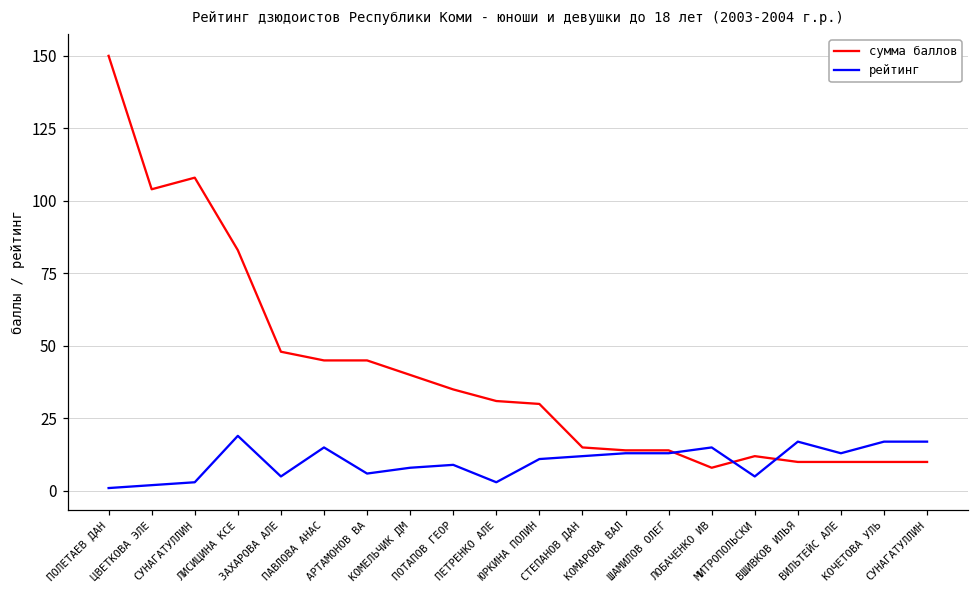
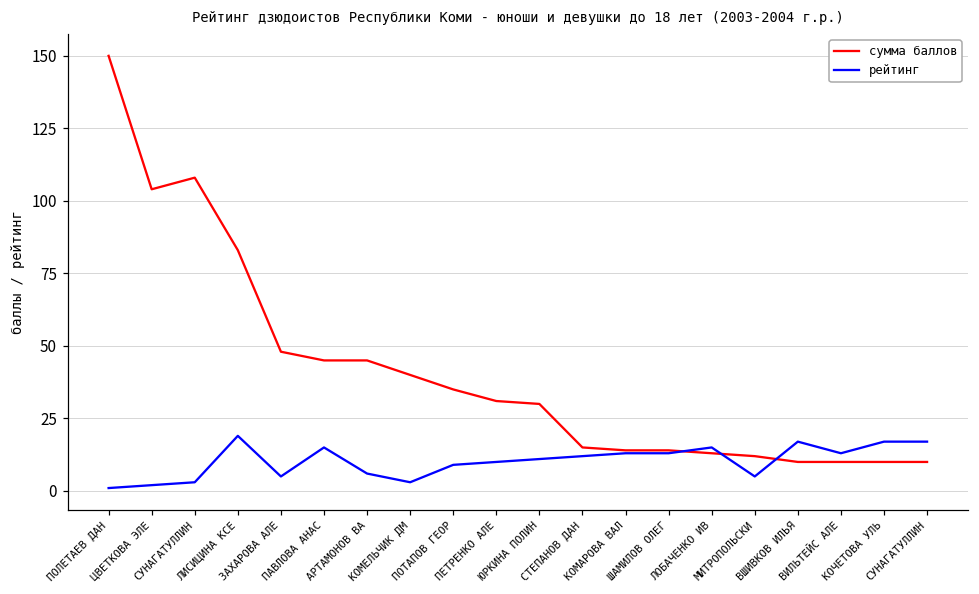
рейтинг, КОМЕЛЬЧИК ДМ: 8 -> 3
рейтинг, ПЕТРЕНКО АЛЕ: 3 -> 10
сумма баллов, ЛОБАЧЕНКО ИВ: 8 -> 13
